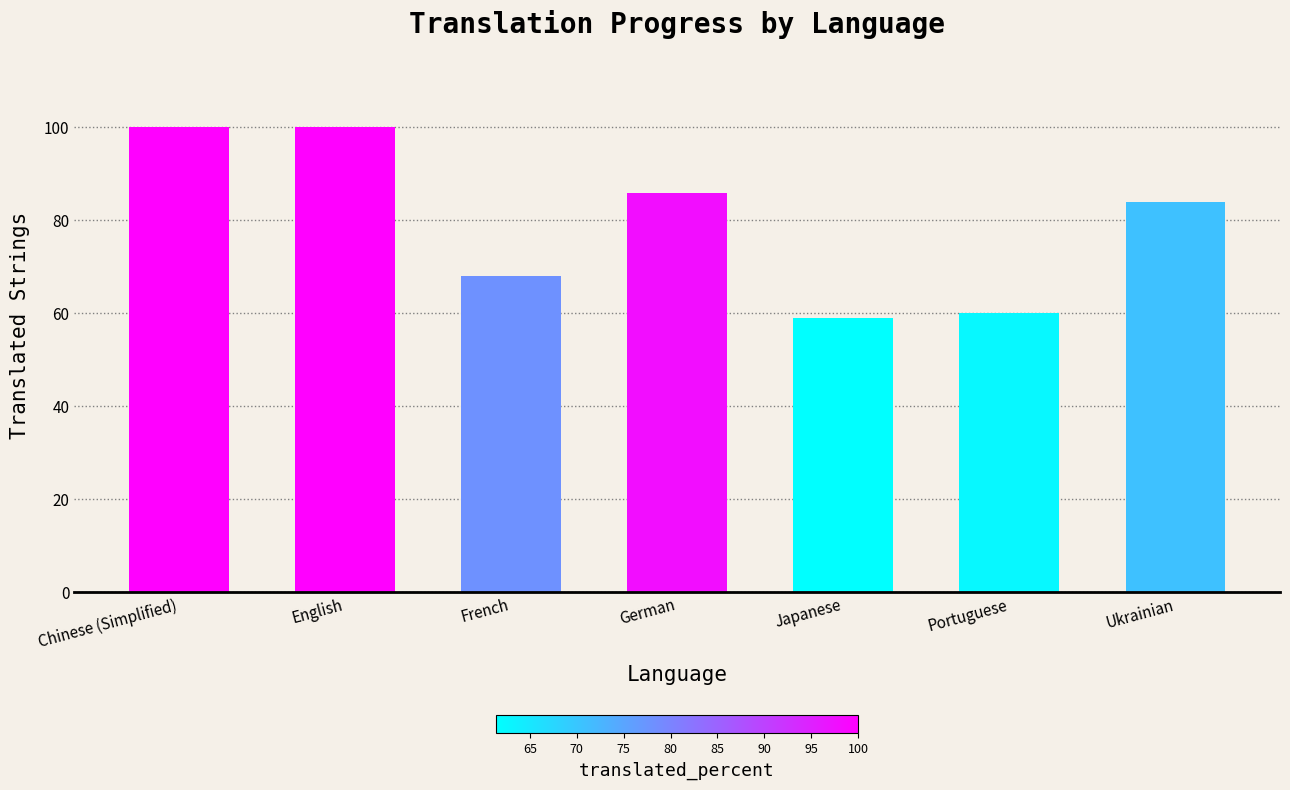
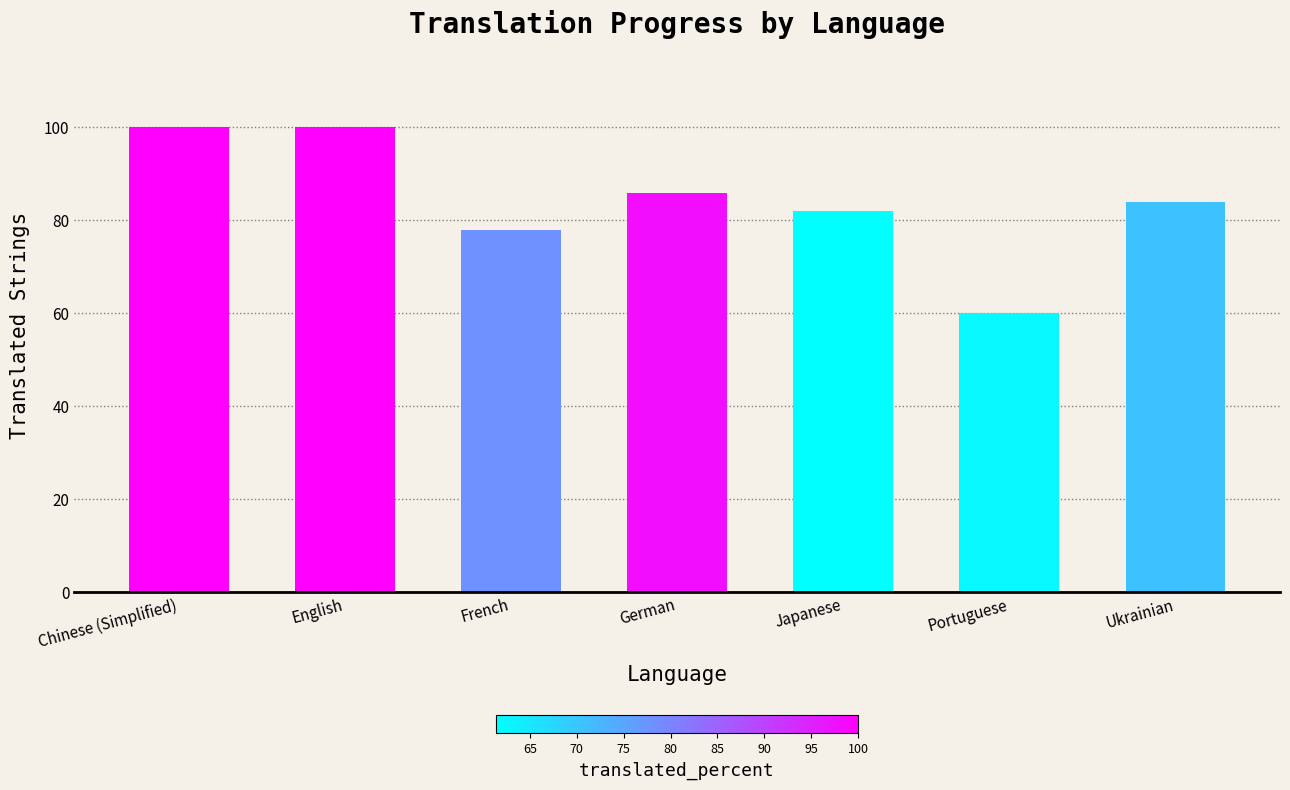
French: 68 -> 78
Japanese: 59 -> 82
